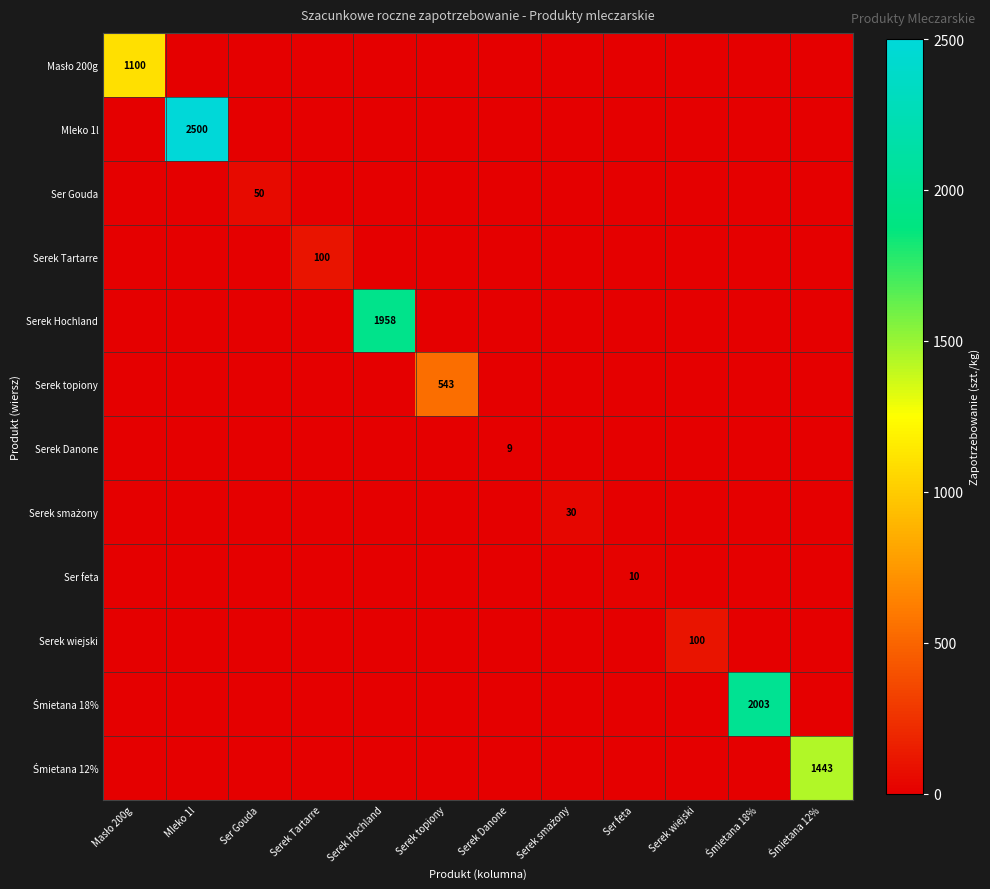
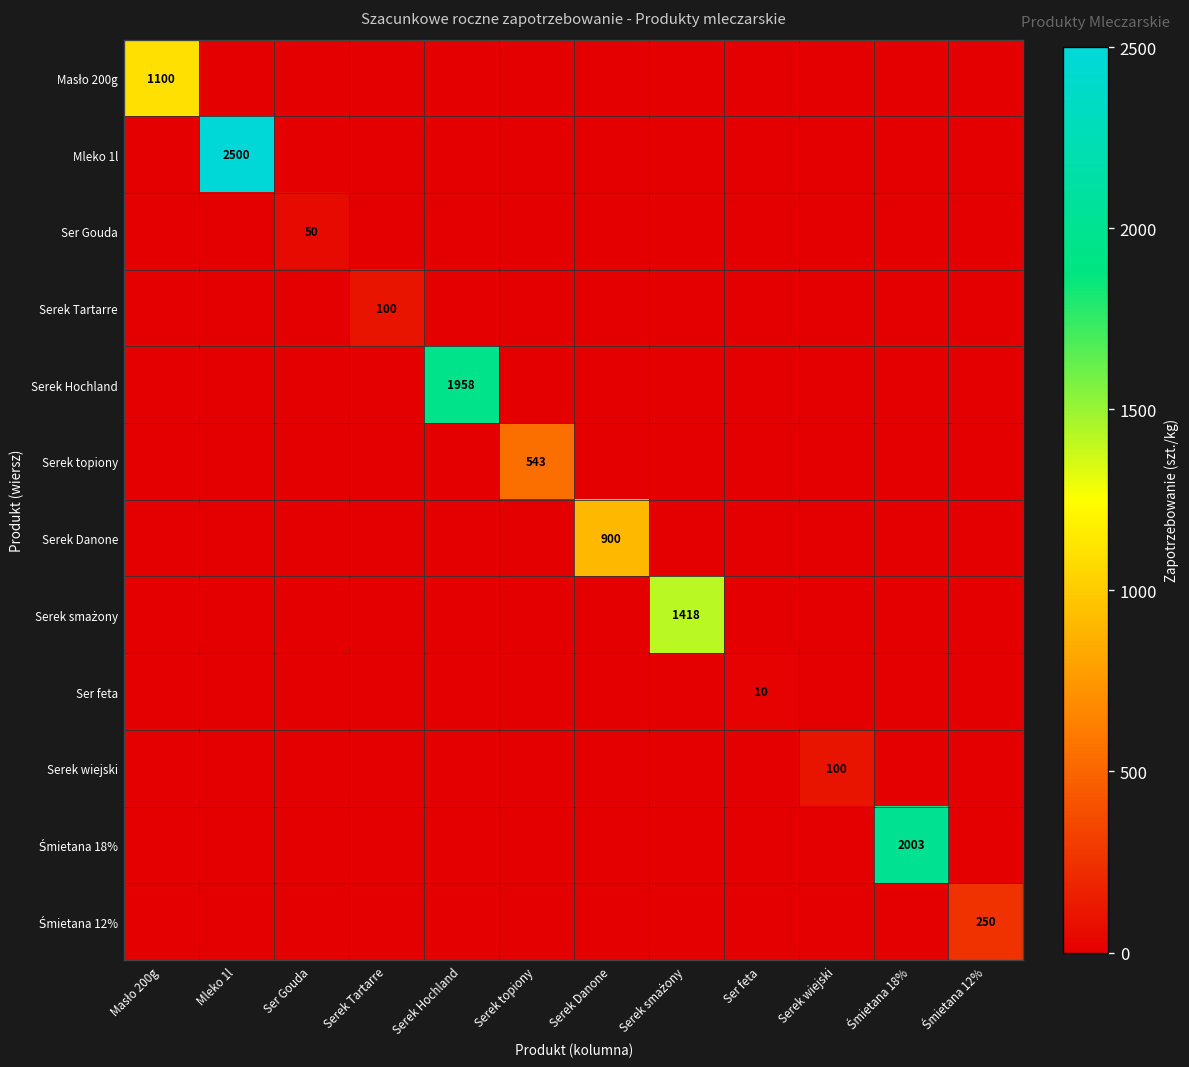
Serek Danone, Serek Danone: 9 -> 900
Serek smażony, Serek smażony: 30 -> 1418
Śmietana 12%, Śmietana 12%: 1443 -> 250
